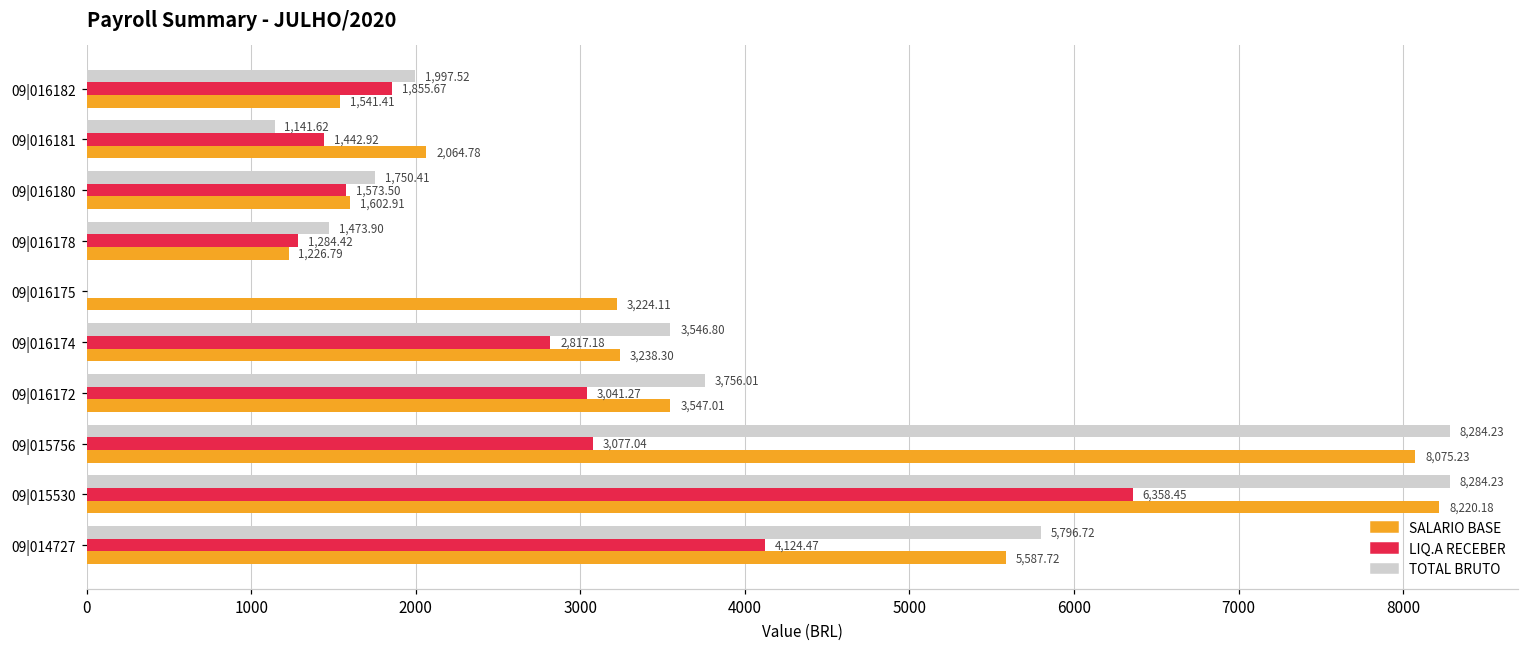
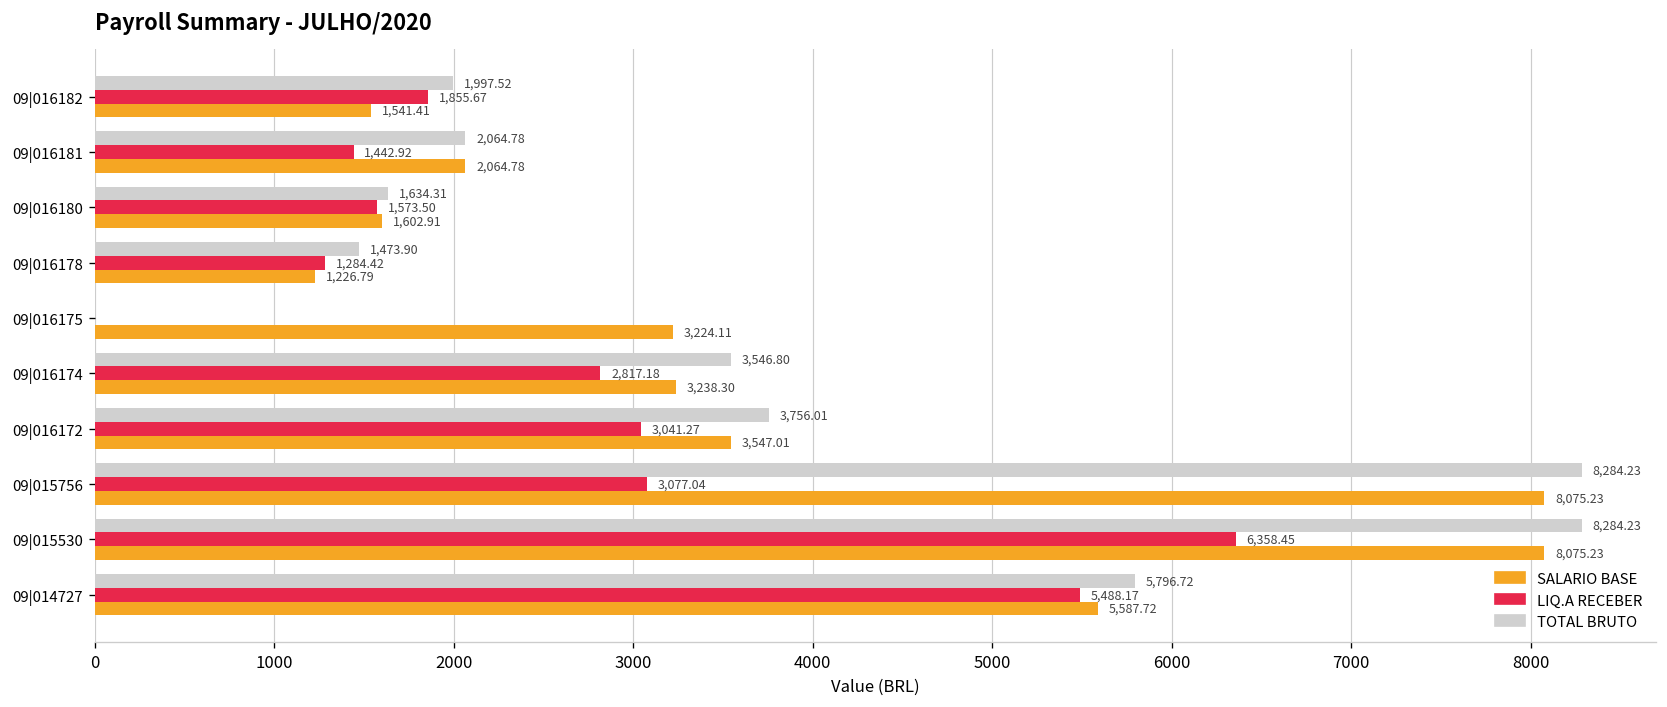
TOTAL BRUTO, 09|016181: 1,141.62 -> 2,064.78
TOTAL BRUTO, 09|016180: 1,750.41 -> 1,634.31
SALARIO BASE, 09|015530: 8,220.18 -> 8,075.23
LIQ.A RECEBER, 09|014727: 4,124.47 -> 5,488.17
